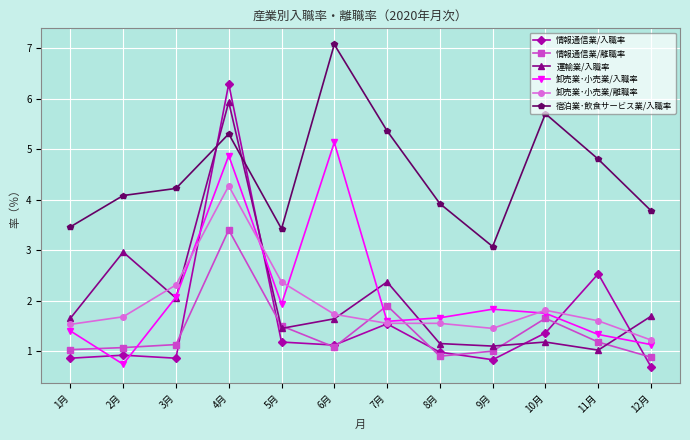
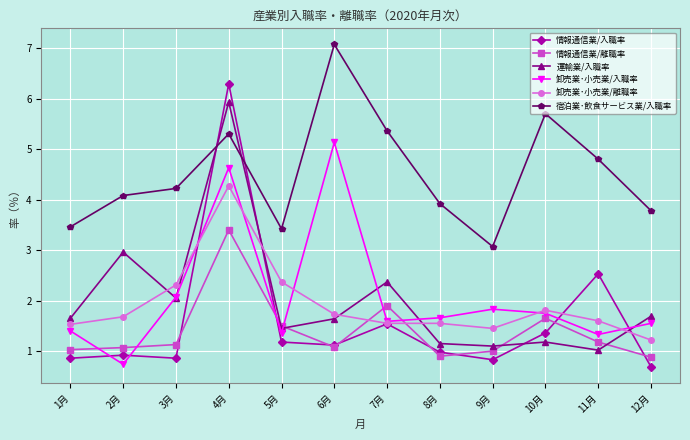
卸売業･小売業/入職率, 4月: 4.9 -> 4.6
卸売業･小売業/入職率, 5月: 1.9 -> 1.4
卸売業･小売業/入職率, 12月: 1.1 -> 1.6
